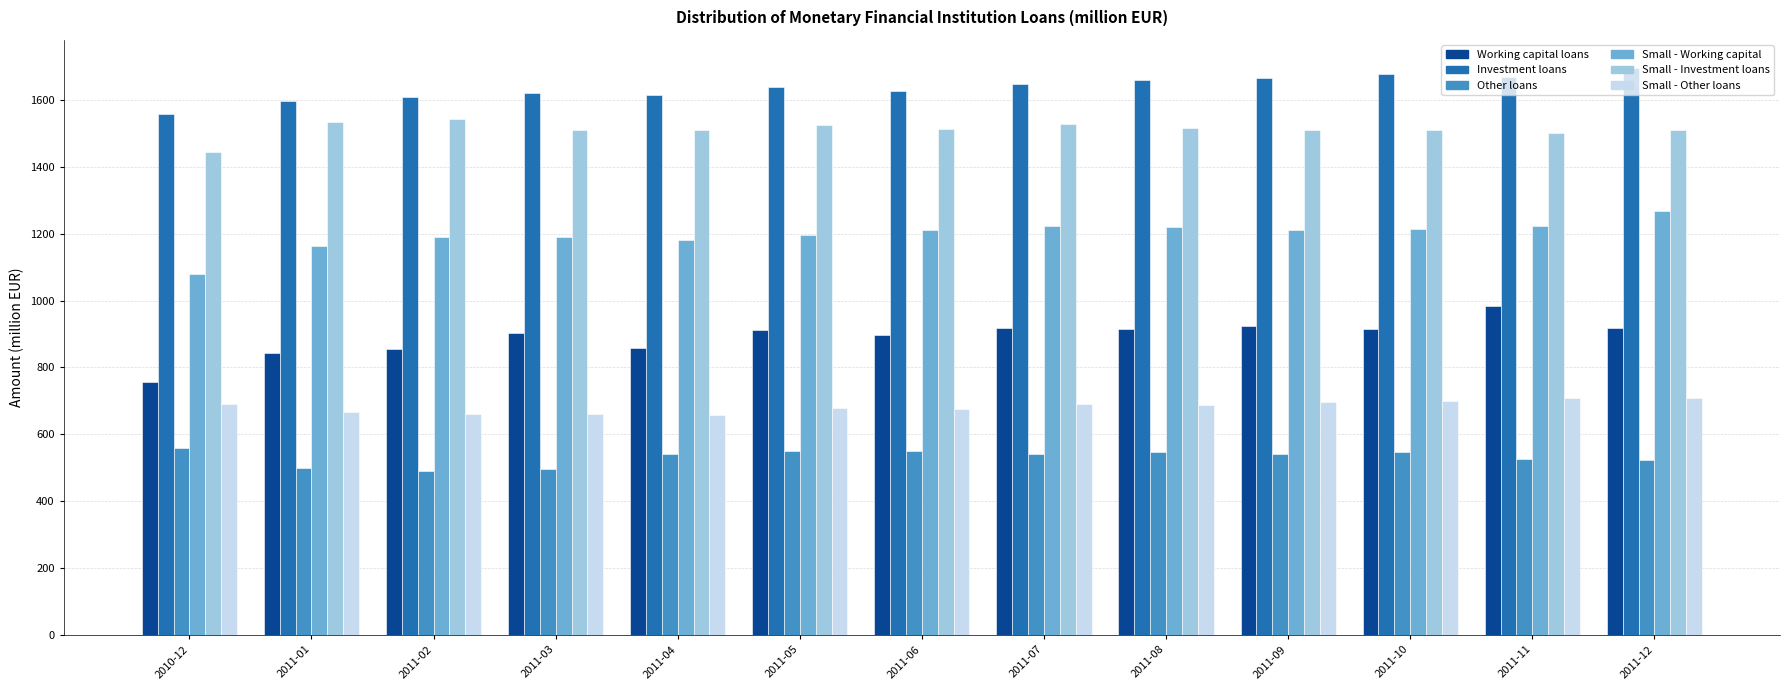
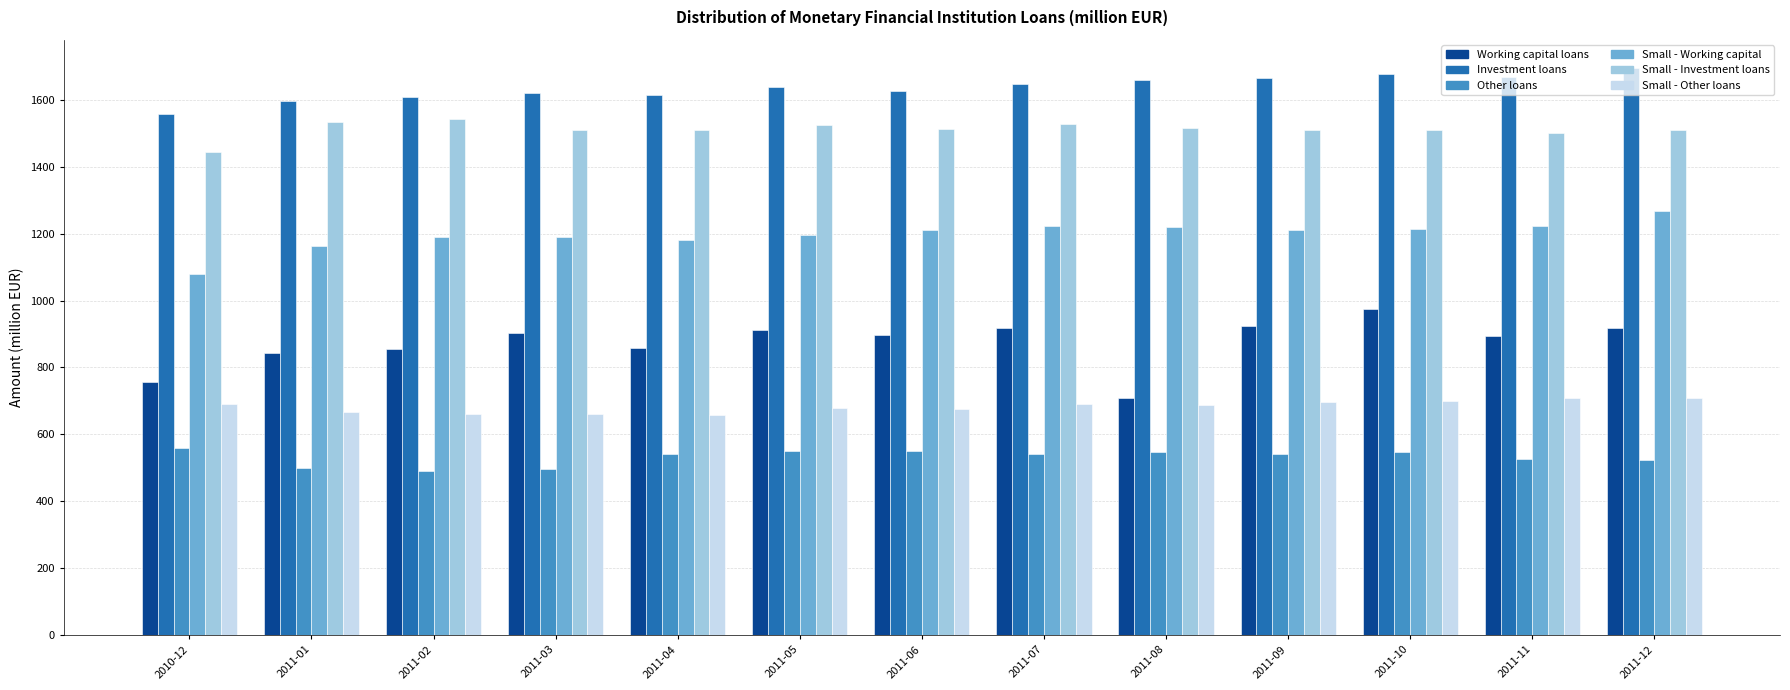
Working capital loans, 2011-08: 920 -> 710
Working capital loans, 2011-10: 910 -> 980
Working capital loans, 2011-11: 980 -> 890
